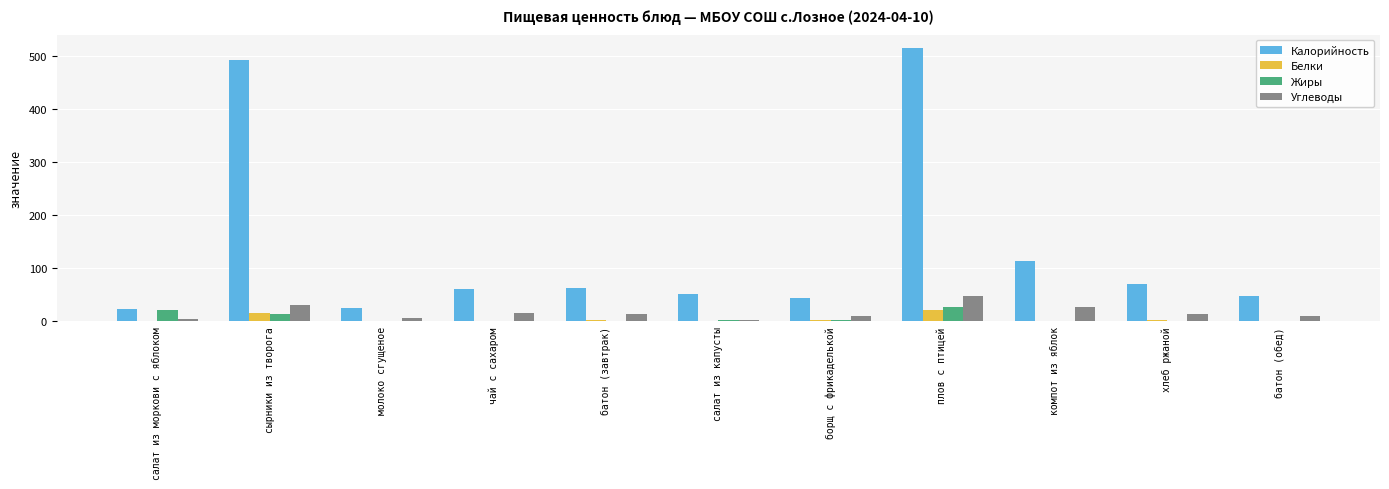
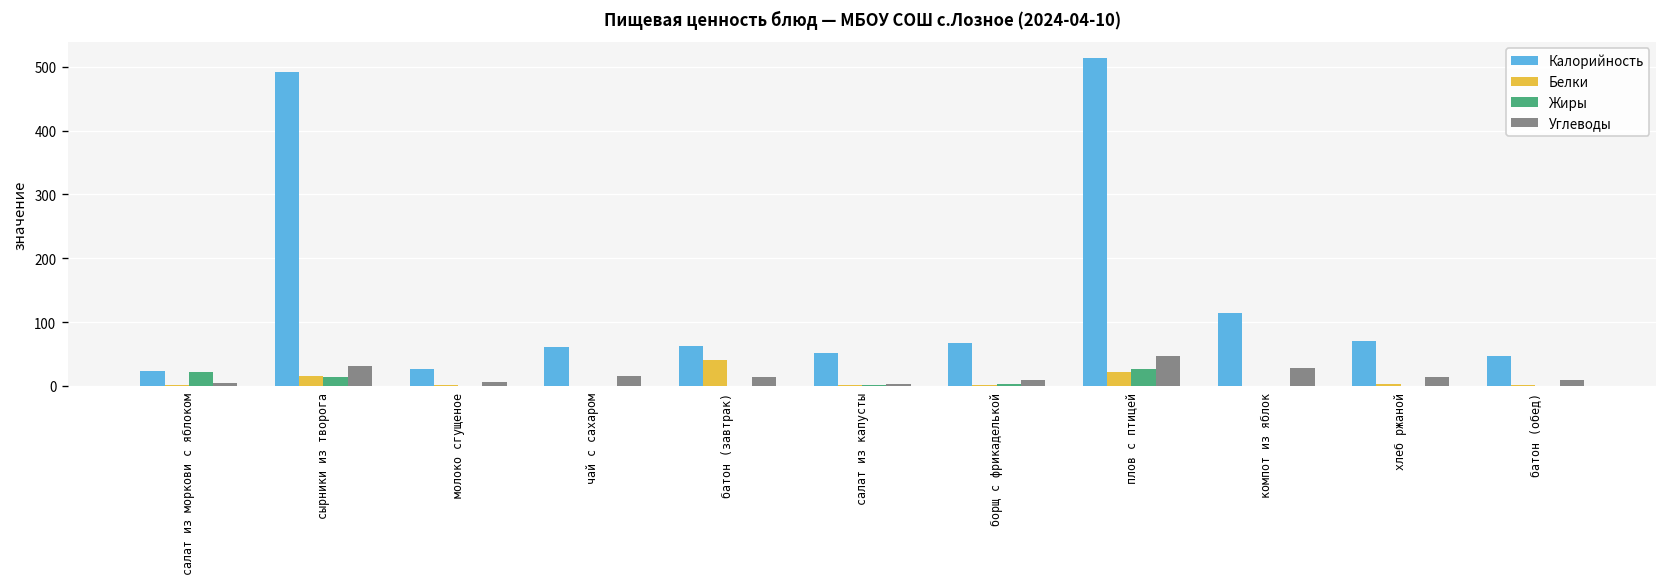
Белки, батон (завтрак): 0 -> 40
Калорийность, борщ с фрикаделькой: 40 -> 70
